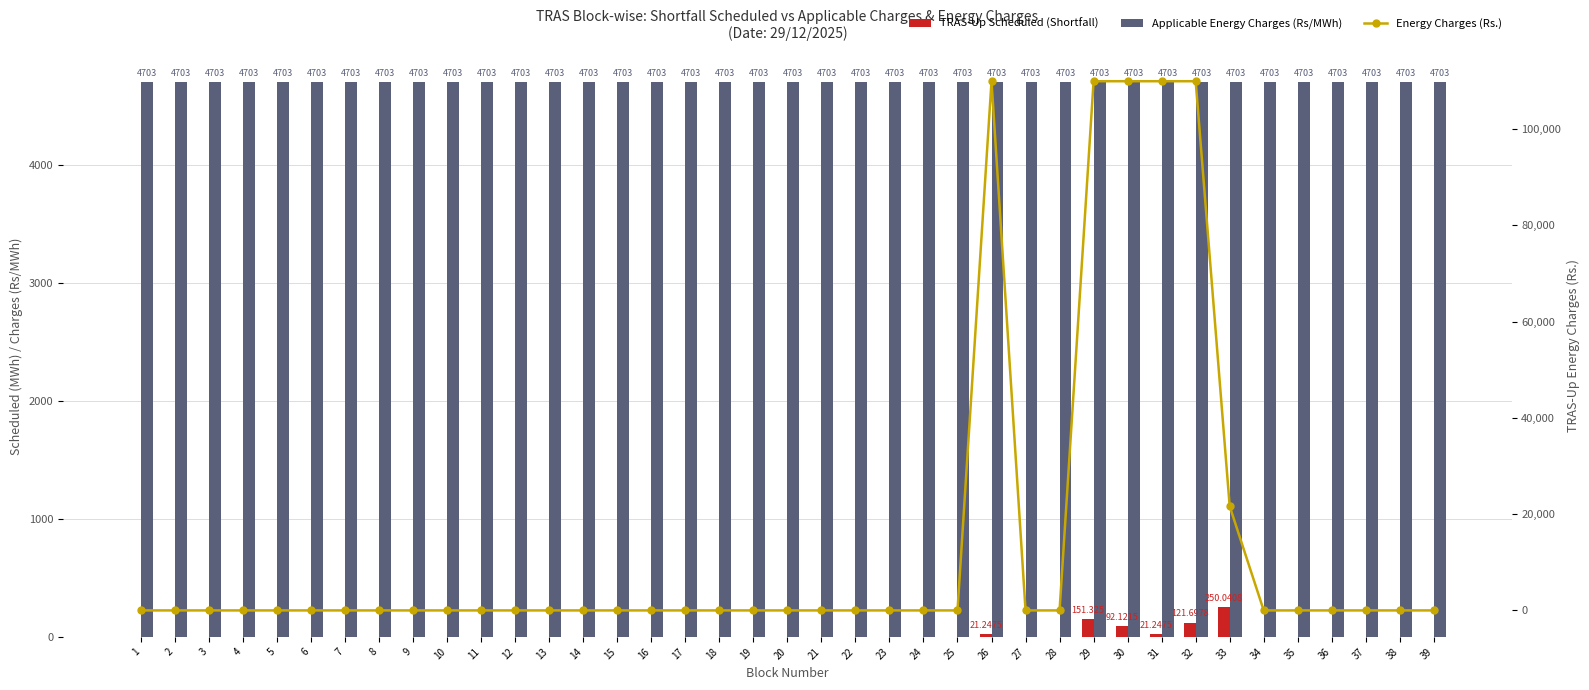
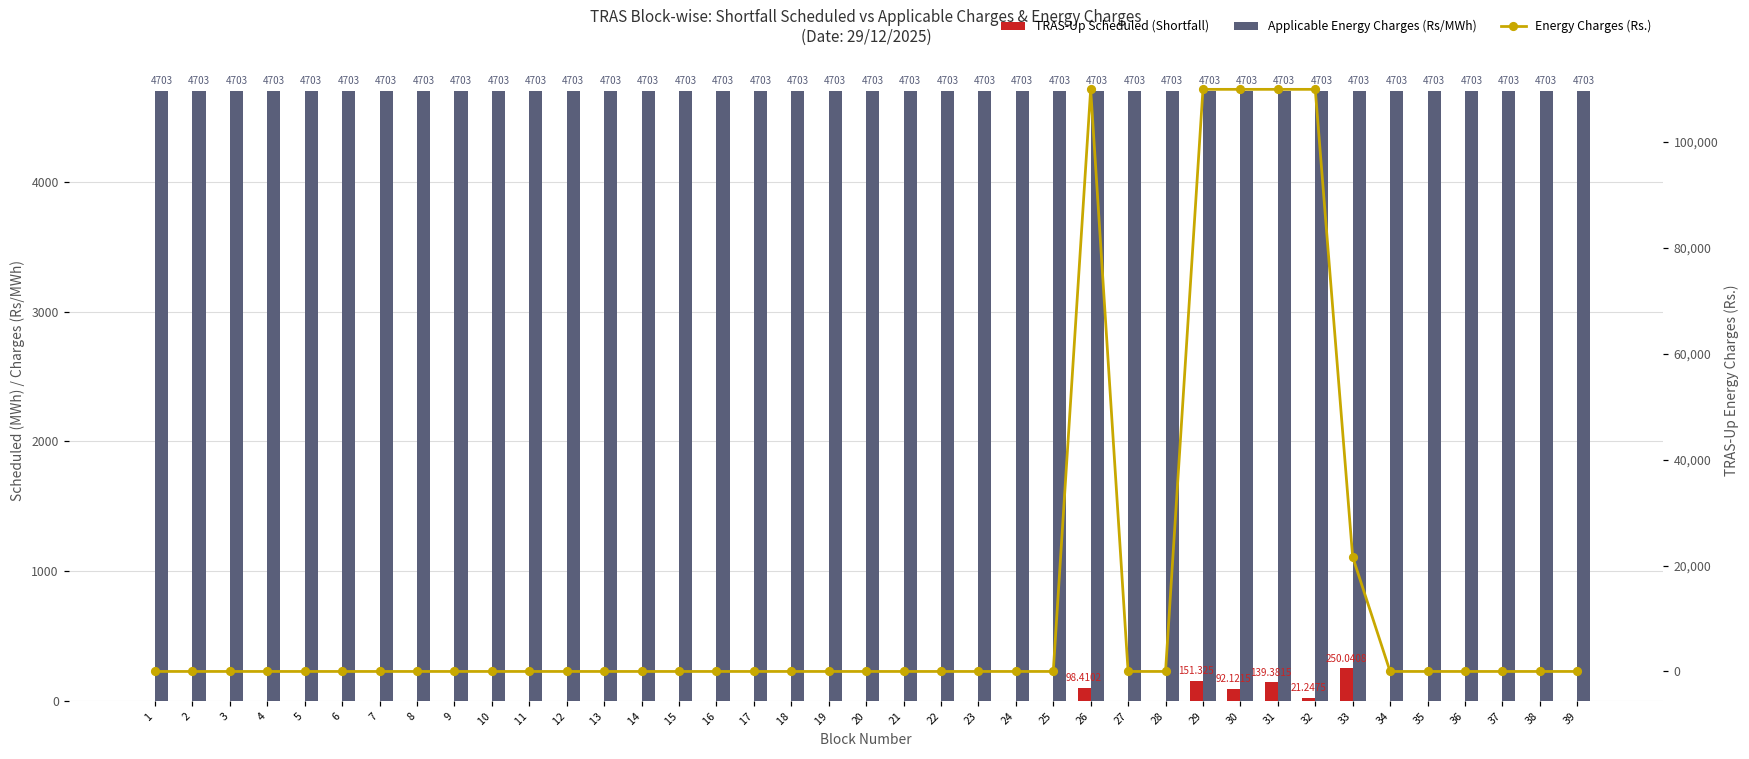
TRAS-Up Scheduled (Shortfall), 26: 21.2475 -> 98.4102
TRAS-Up Scheduled (Shortfall), 31: 21.2475 -> 139.3815
TRAS-Up Scheduled (Shortfall), 32: 121.6978 -> 21.2475
